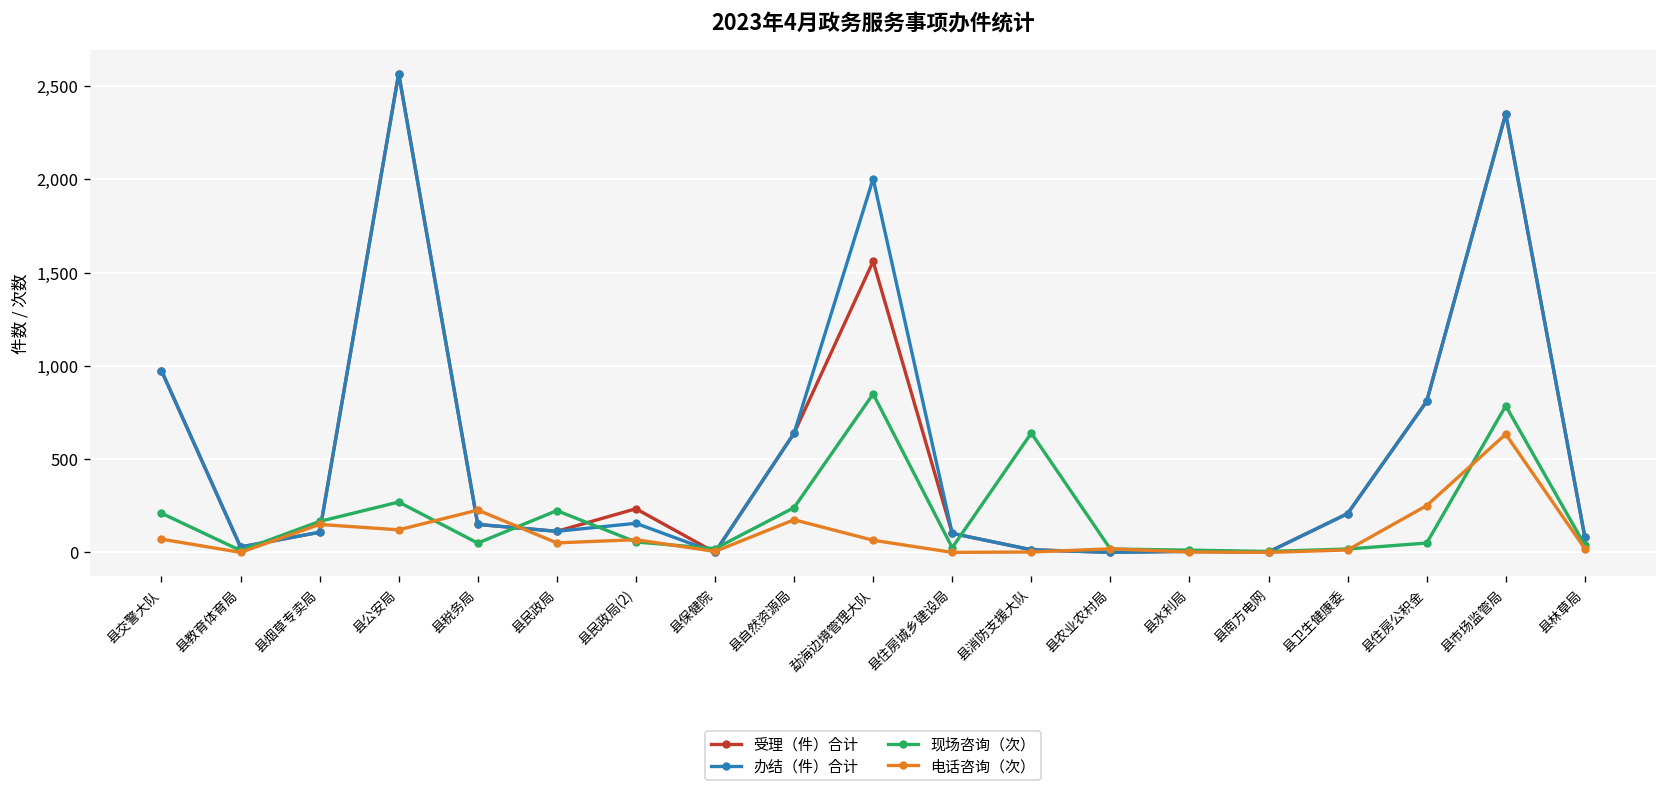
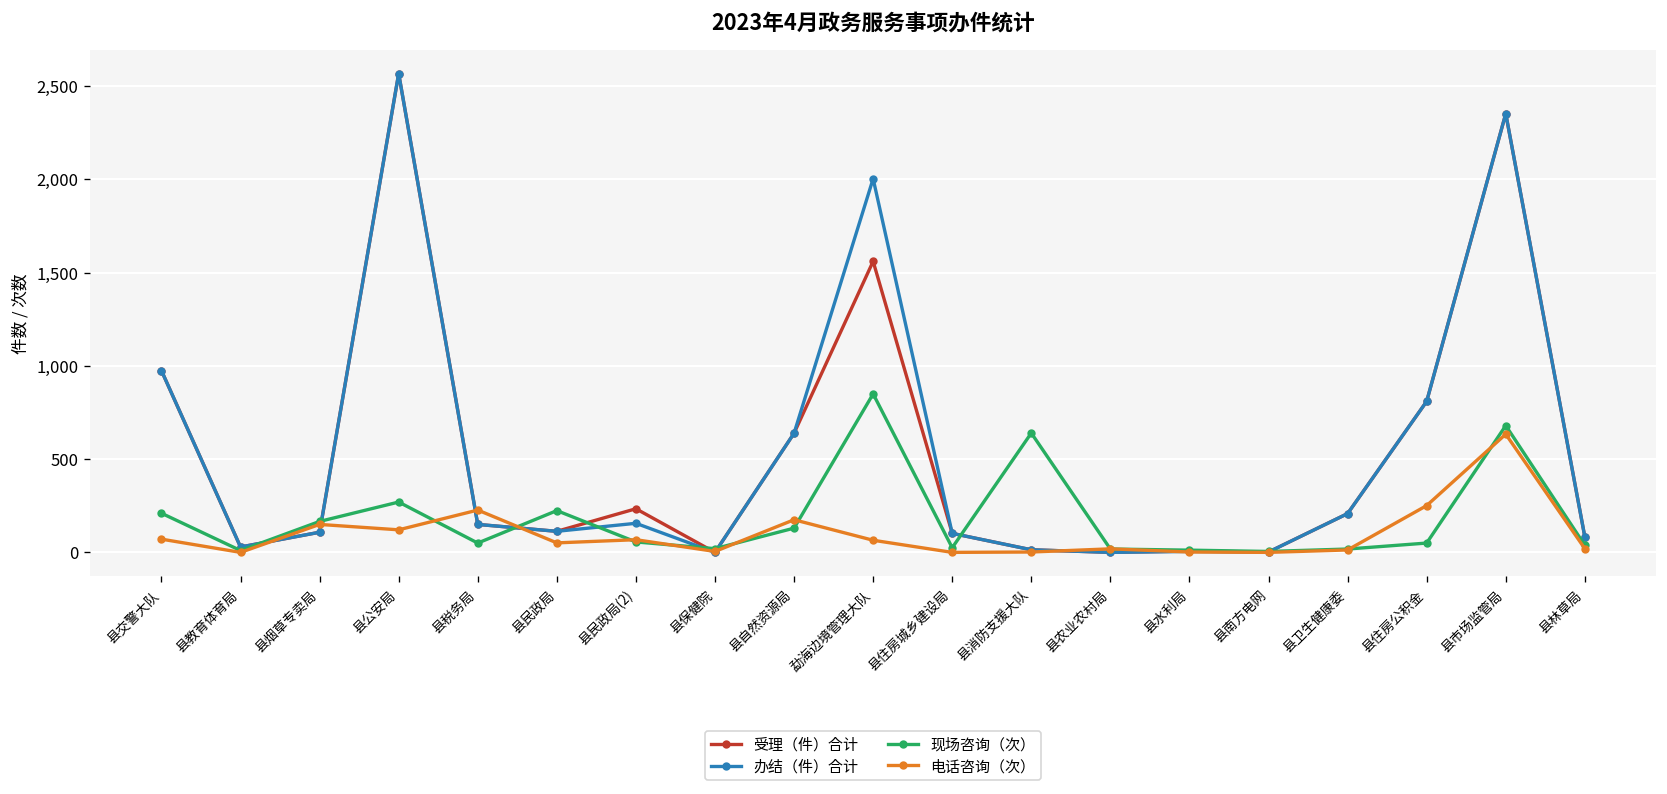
现场咨询（次）, 县自然资源局: 240 -> 130
现场咨询（次）, 县市场监管局: 790 -> 680
